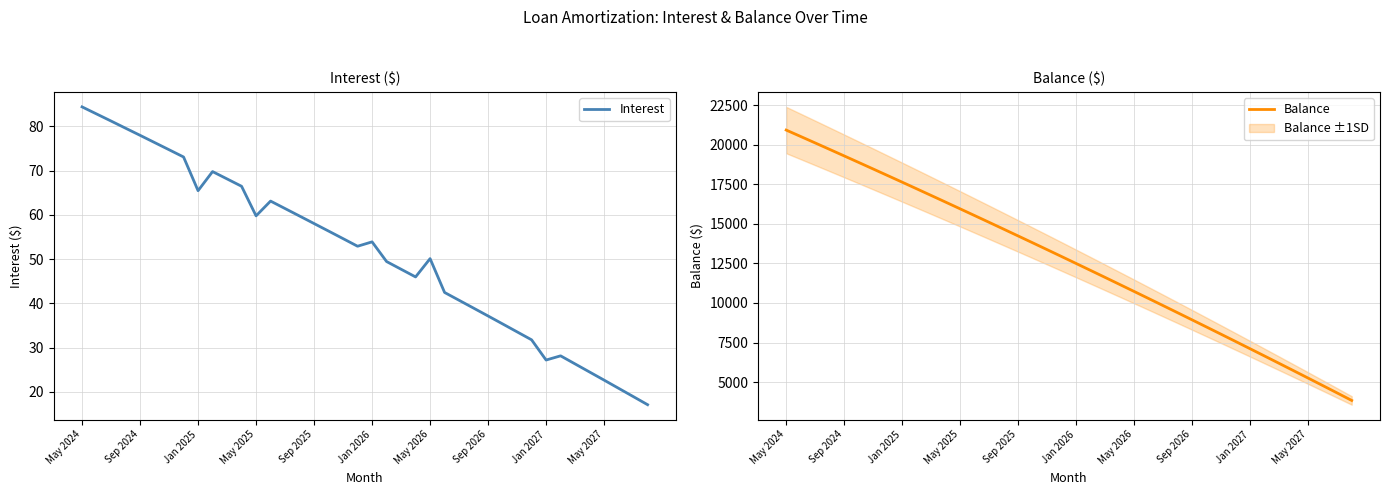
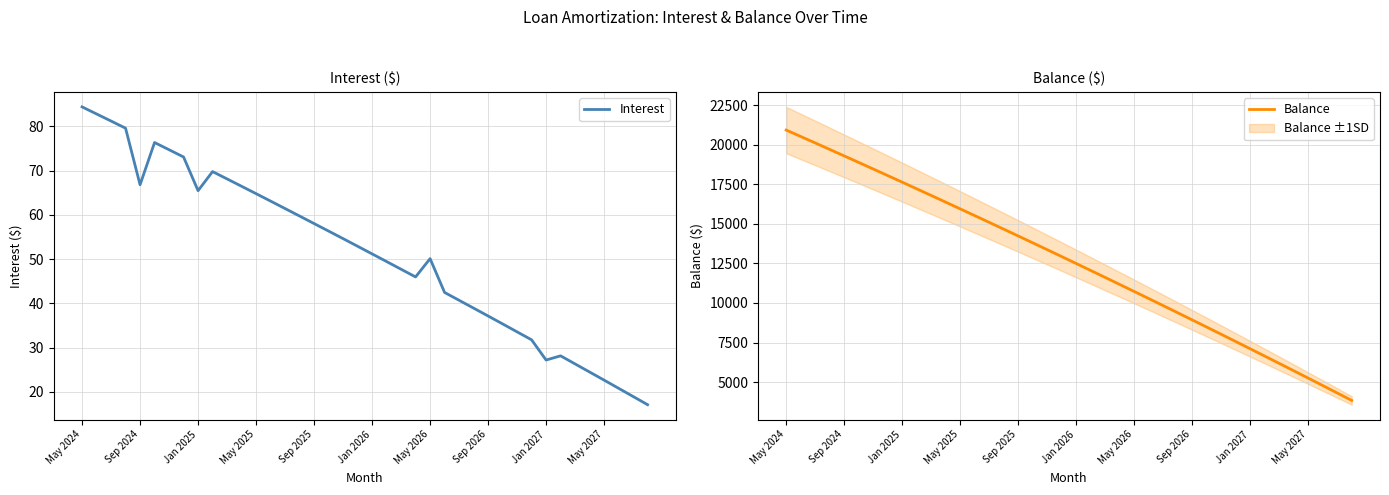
Interest ($), Sep 2024: 78 -> 67
Interest ($), May 2025: 60 -> 65
Interest ($), Jan 2026: 54 -> 51
